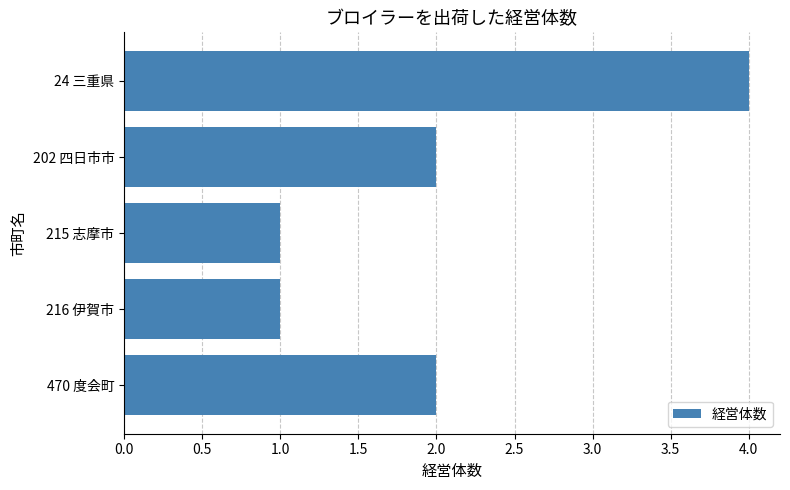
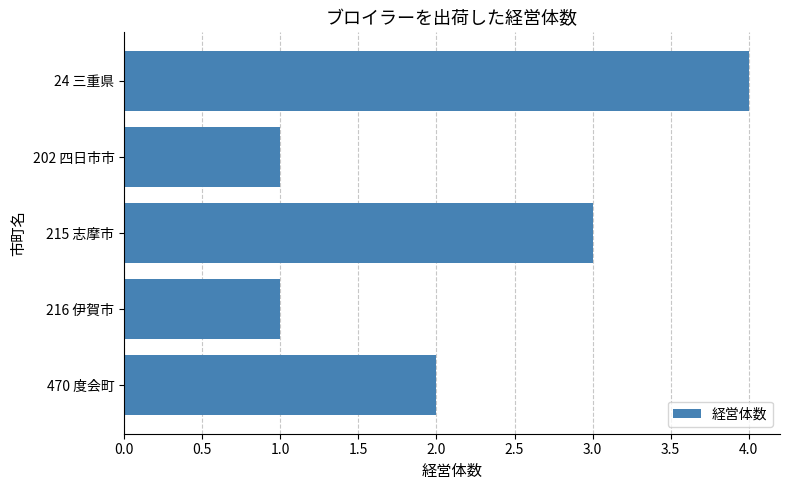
202 四日市市: 2 -> 1
215 志摩市: 1 -> 3
